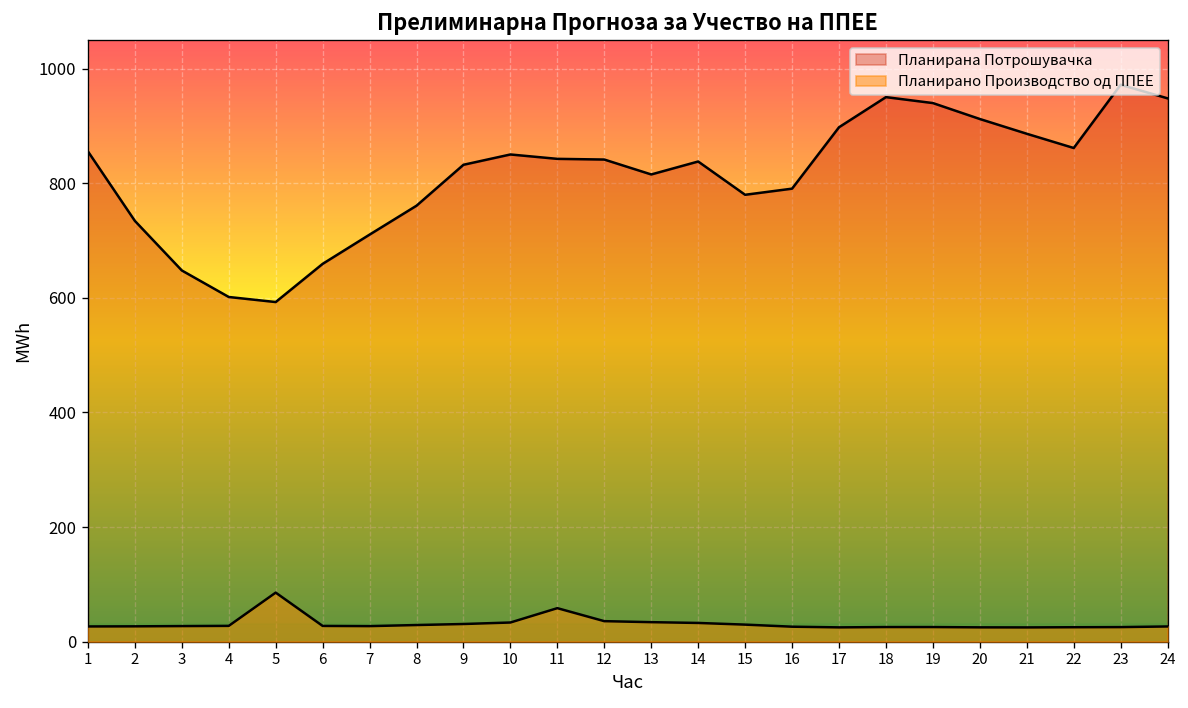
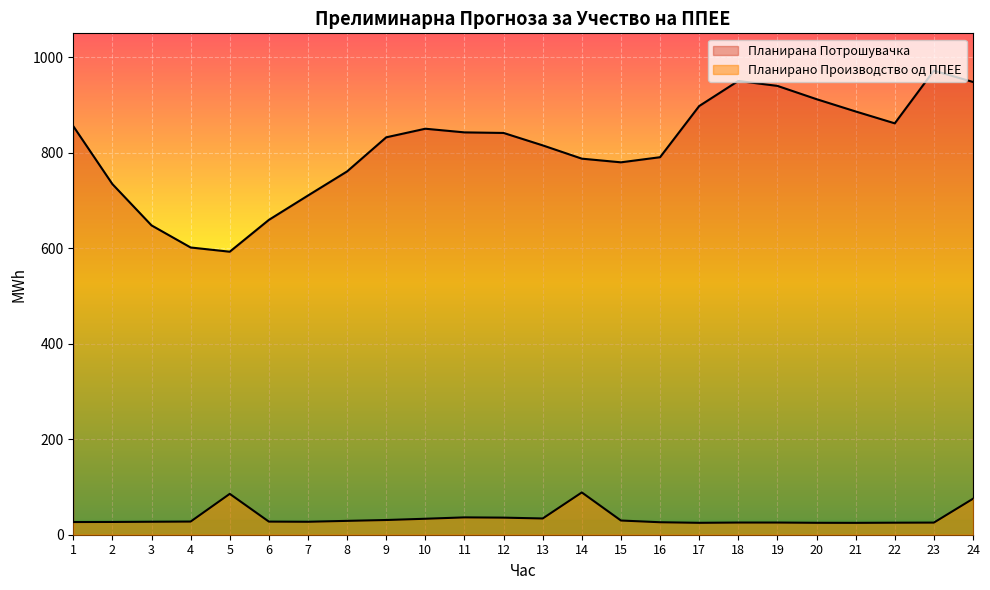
Планирано Производство од ППЕЕ, 11: 60 -> 40
Планирана Потрошувачка, 14: 840 -> 790
Планирано Производство од ППЕЕ, 14: 30 -> 90
Планирано Производство од ППЕЕ, 24: 30 -> 80
